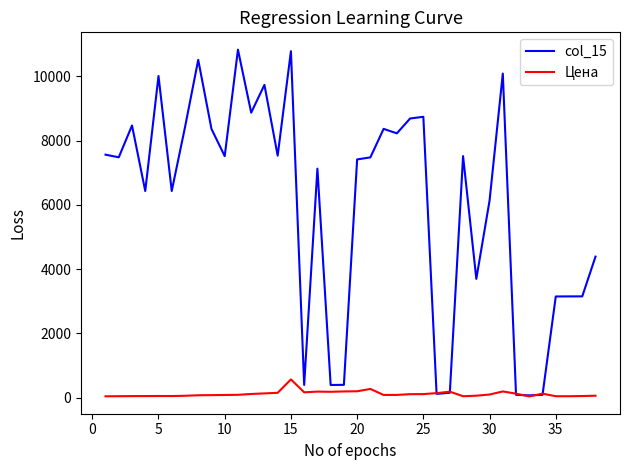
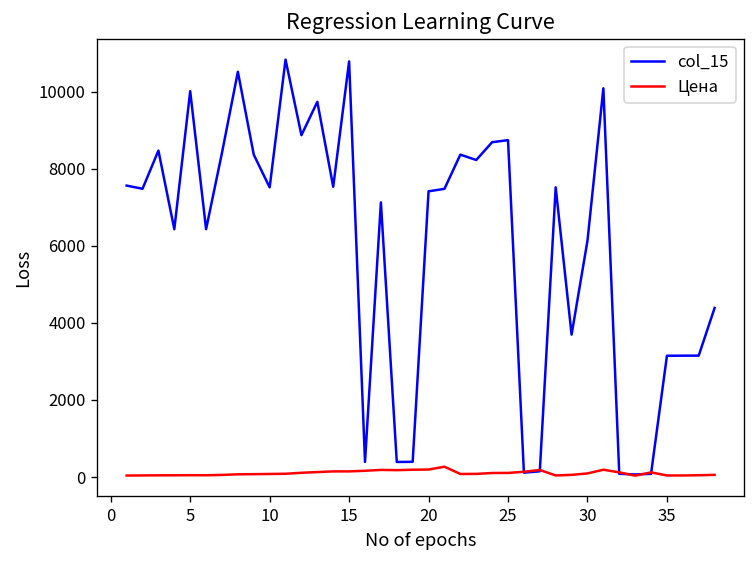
Цена, 15: 600 -> 100
